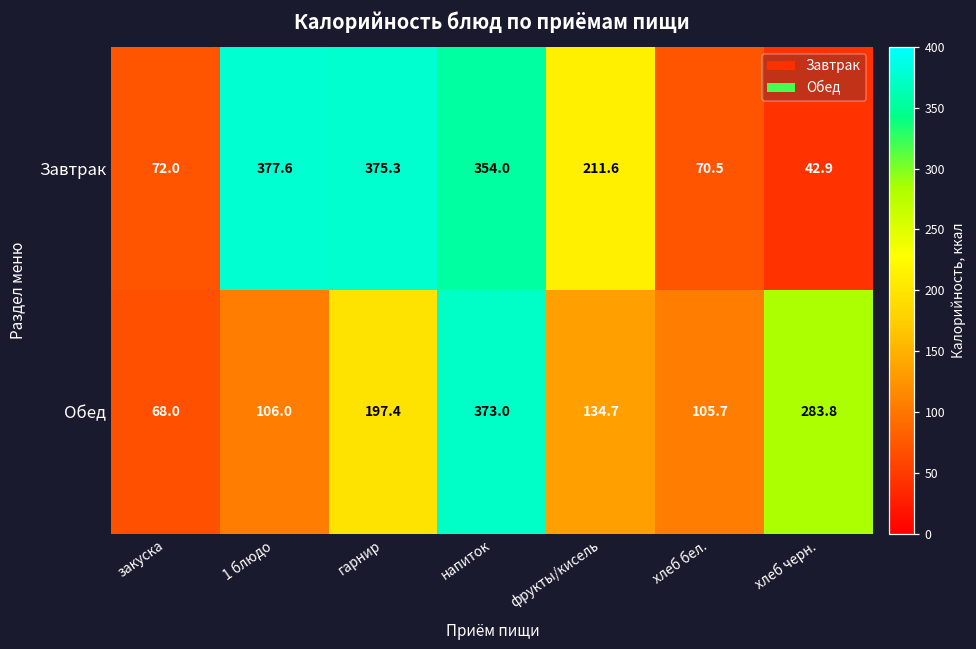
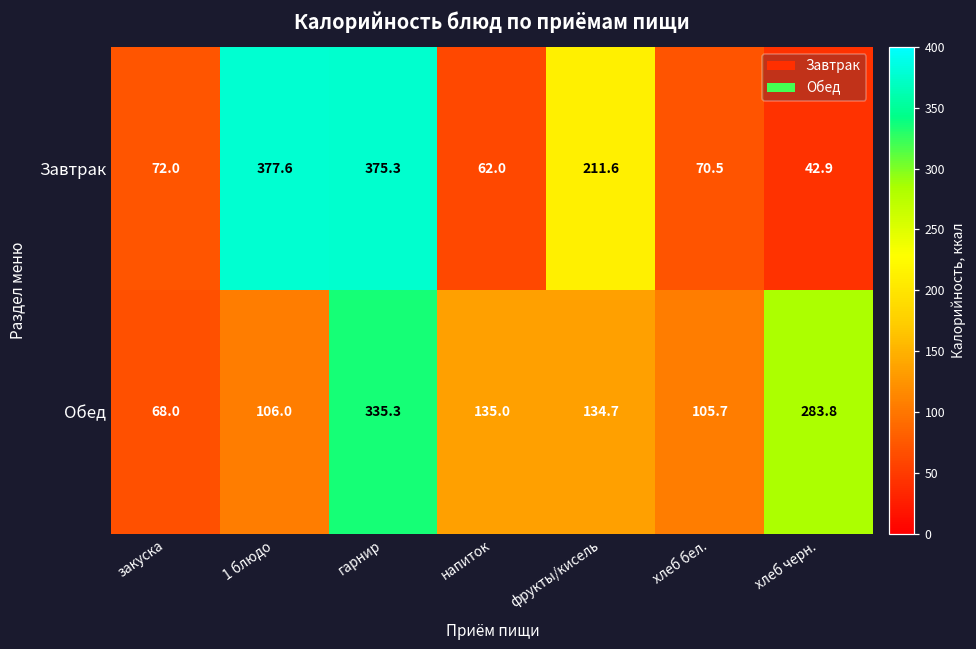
Завтрак, напиток: 354.0 -> 62.0
Обед, гарнир: 197.4 -> 335.3
Обед, напиток: 373.0 -> 135.0
